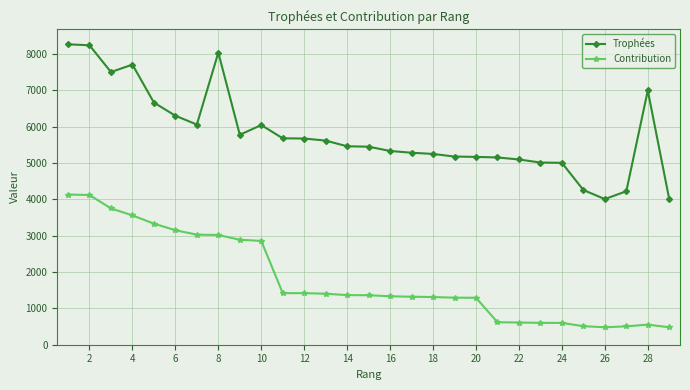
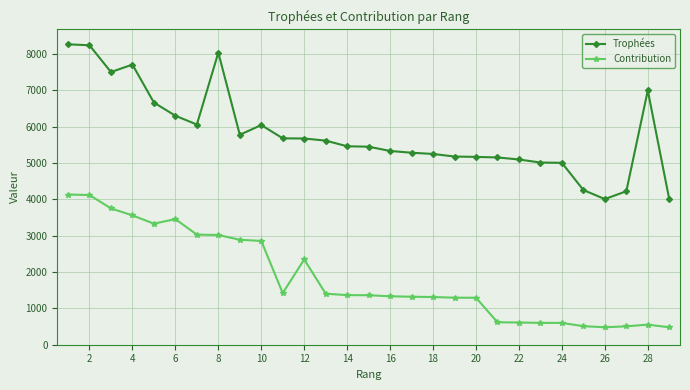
Contribution, 6: 3100 -> 3500
Contribution, 12: 1400 -> 2300
